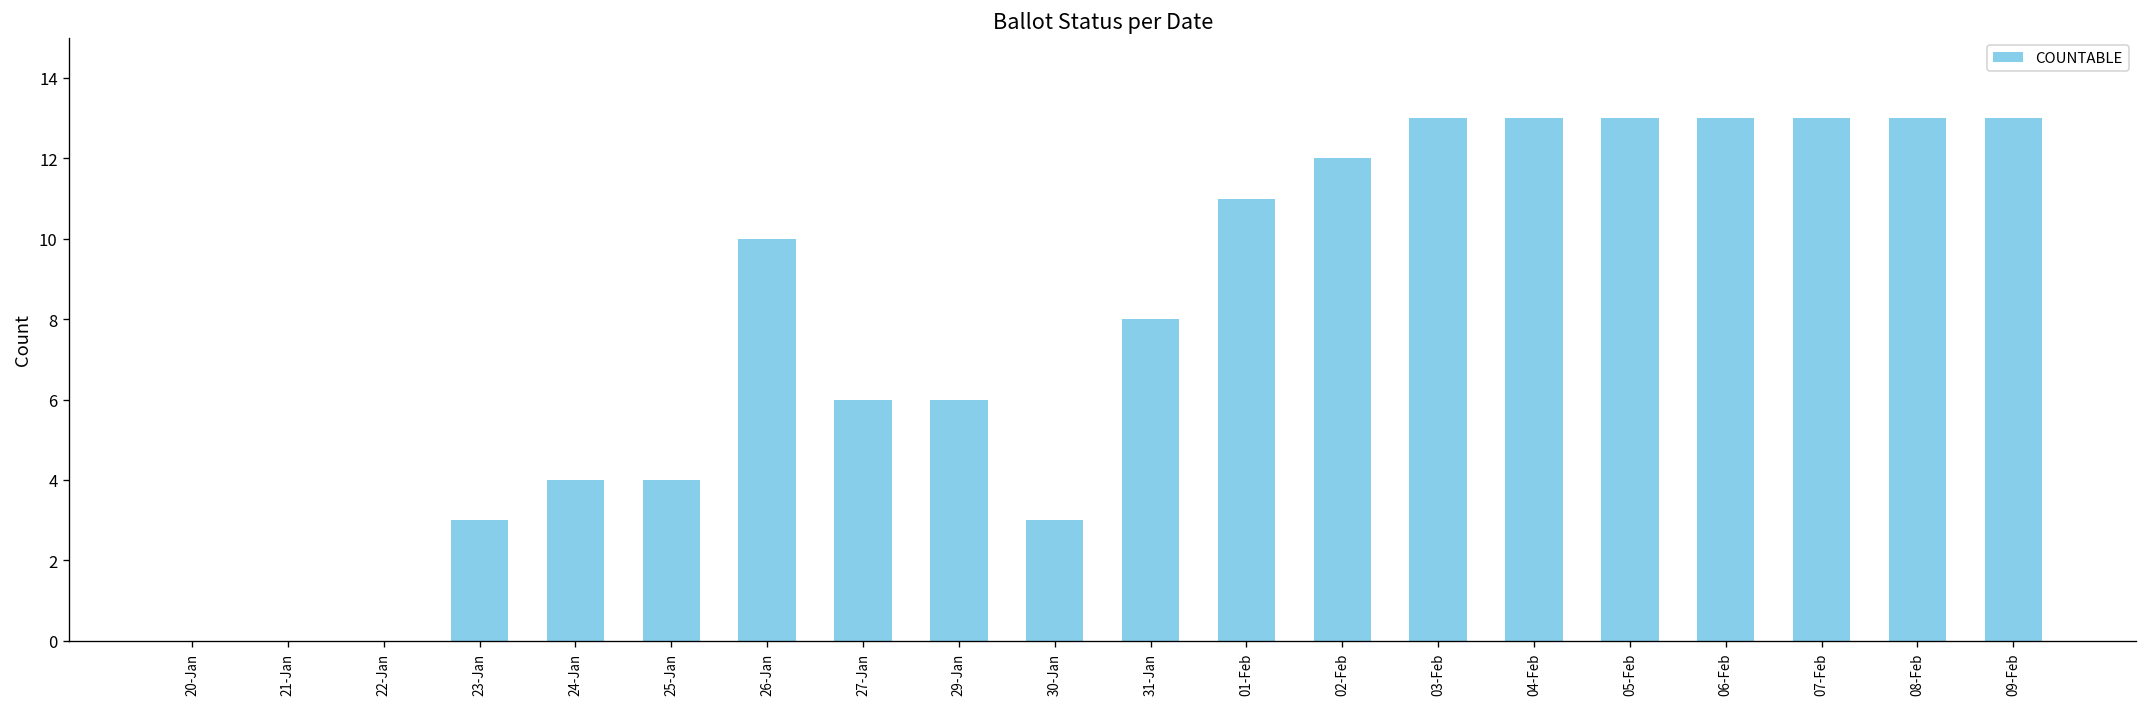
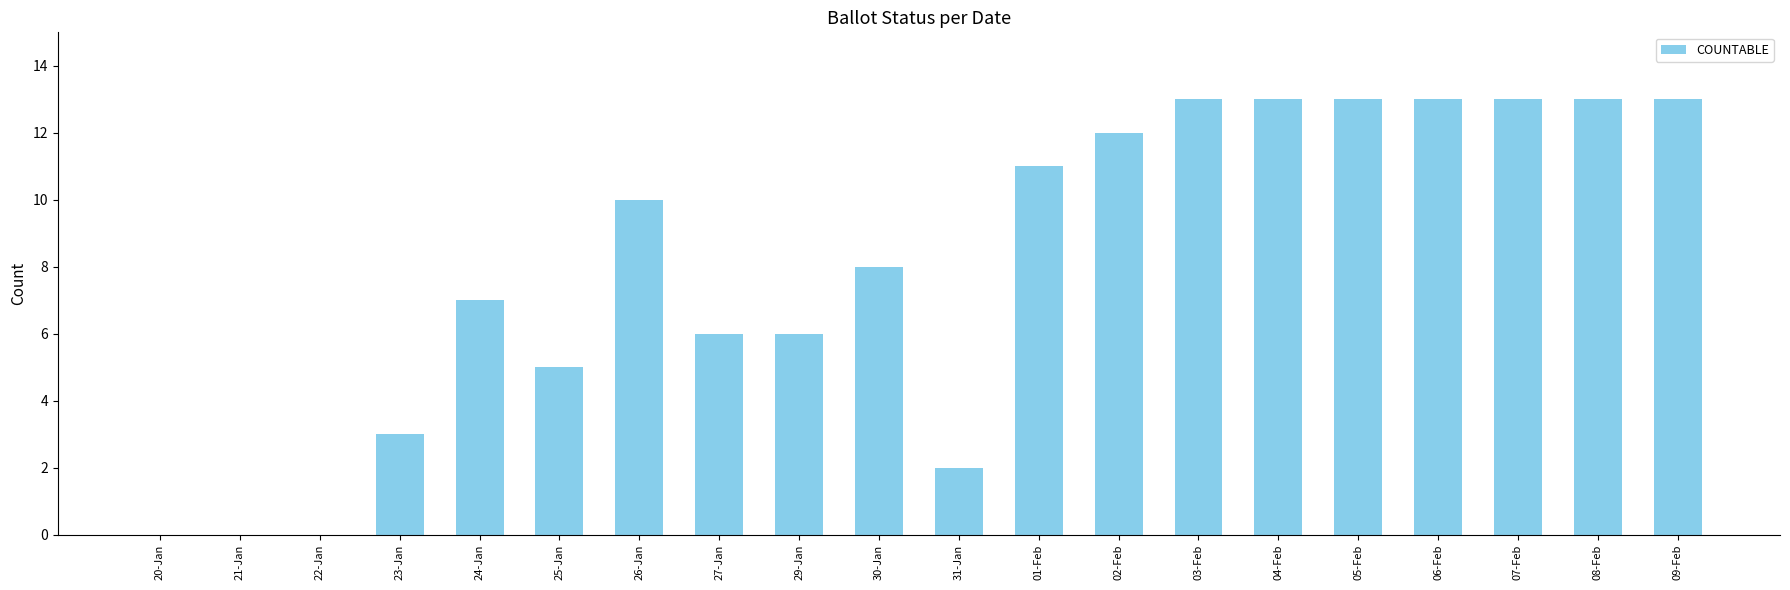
24-Jan: 4 -> 7
25-Jan: 4 -> 5
30-Jan: 3 -> 8
31-Jan: 8 -> 2
